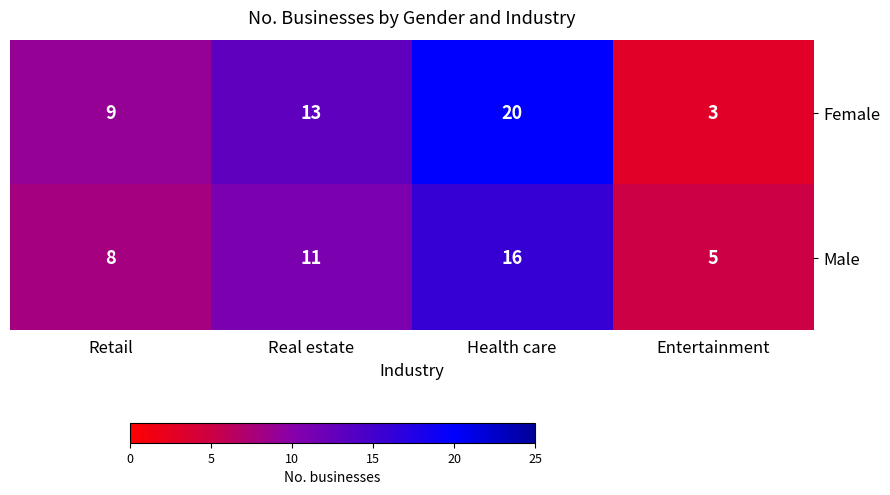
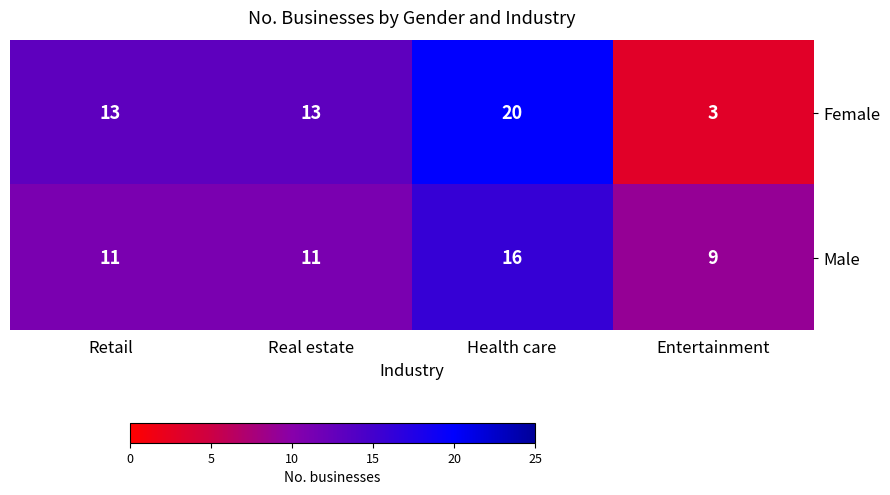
Female, Retail: 9 -> 13
Male, Retail: 8 -> 11
Male, Entertainment: 5 -> 9
